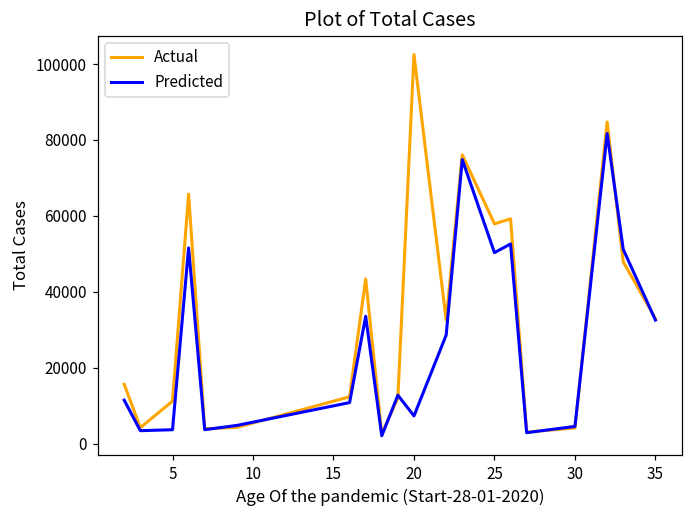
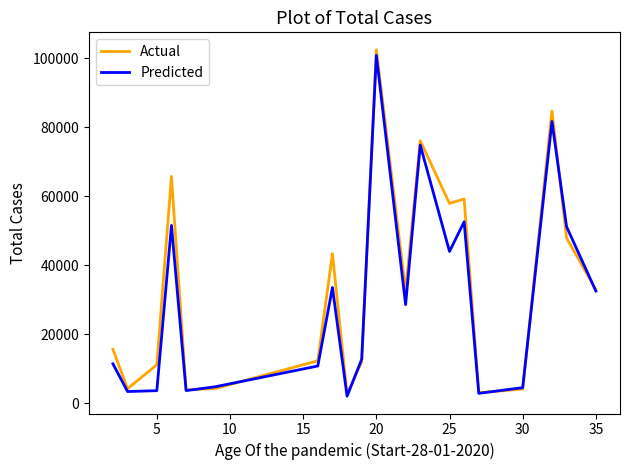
Predicted, 20: 7000 -> 101000
Predicted, 25: 50000 -> 44000
